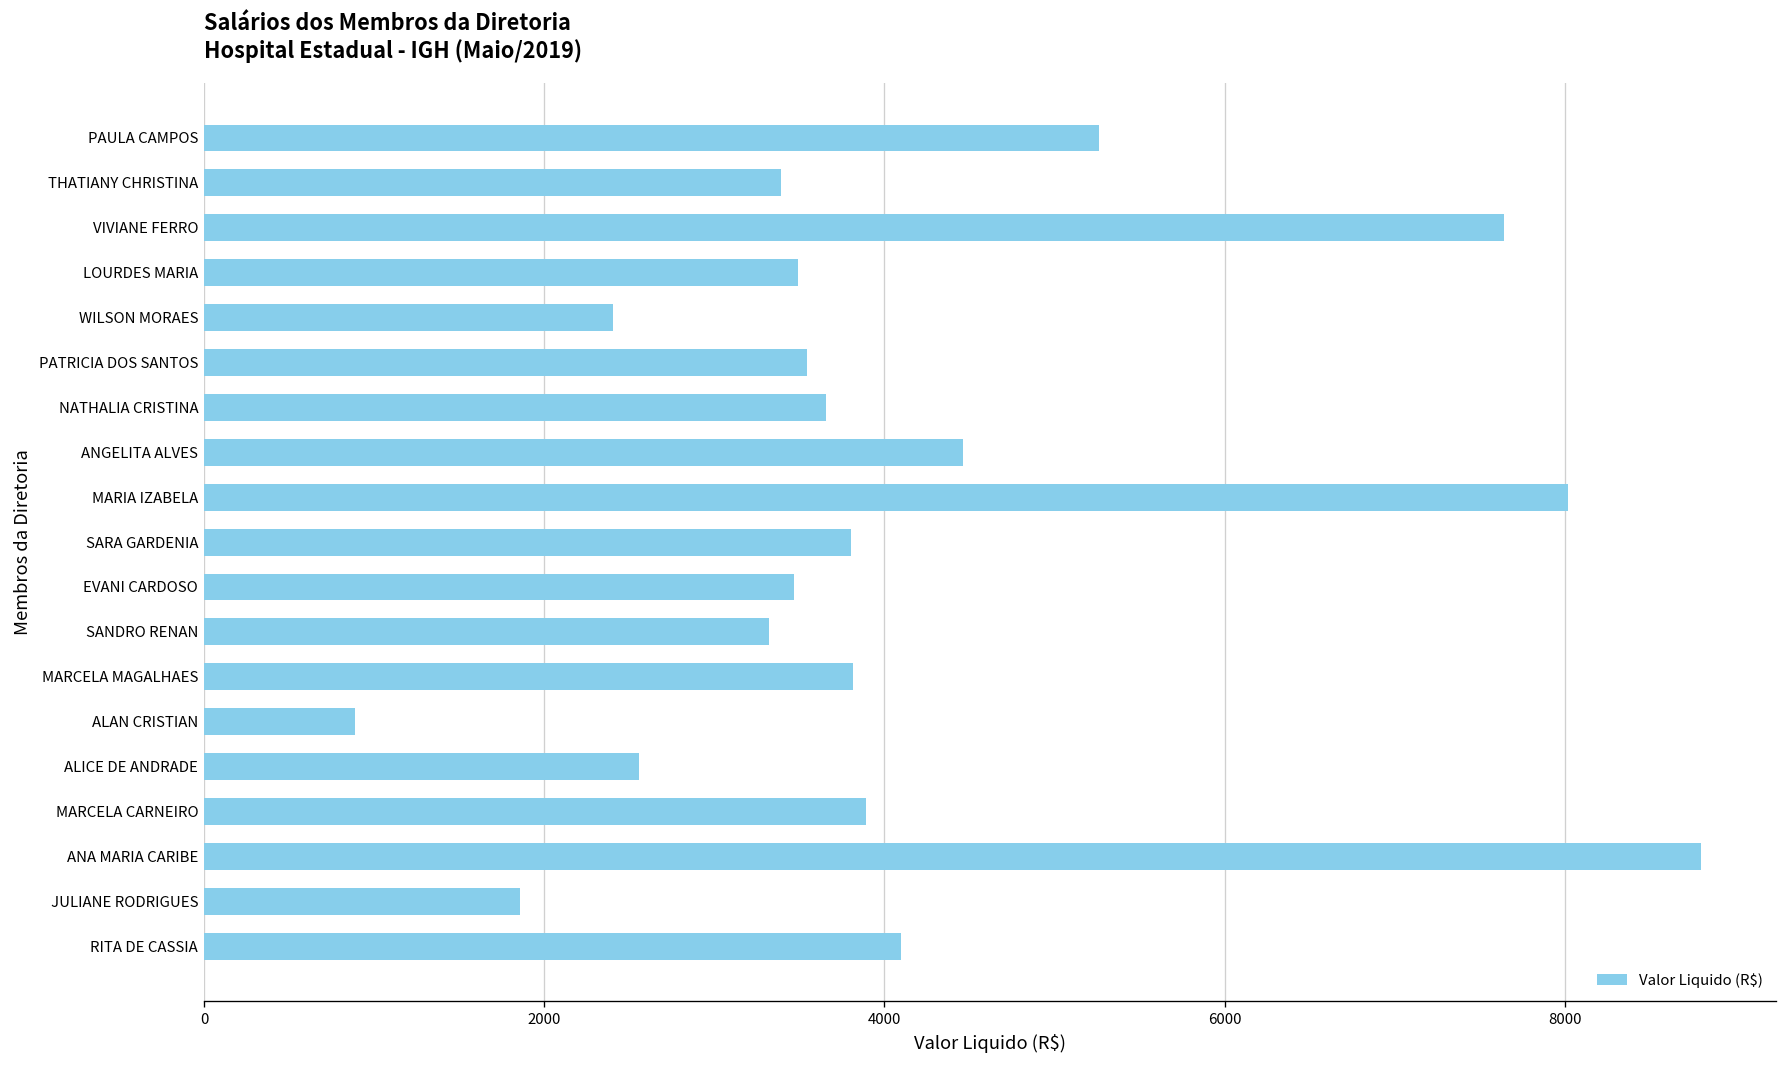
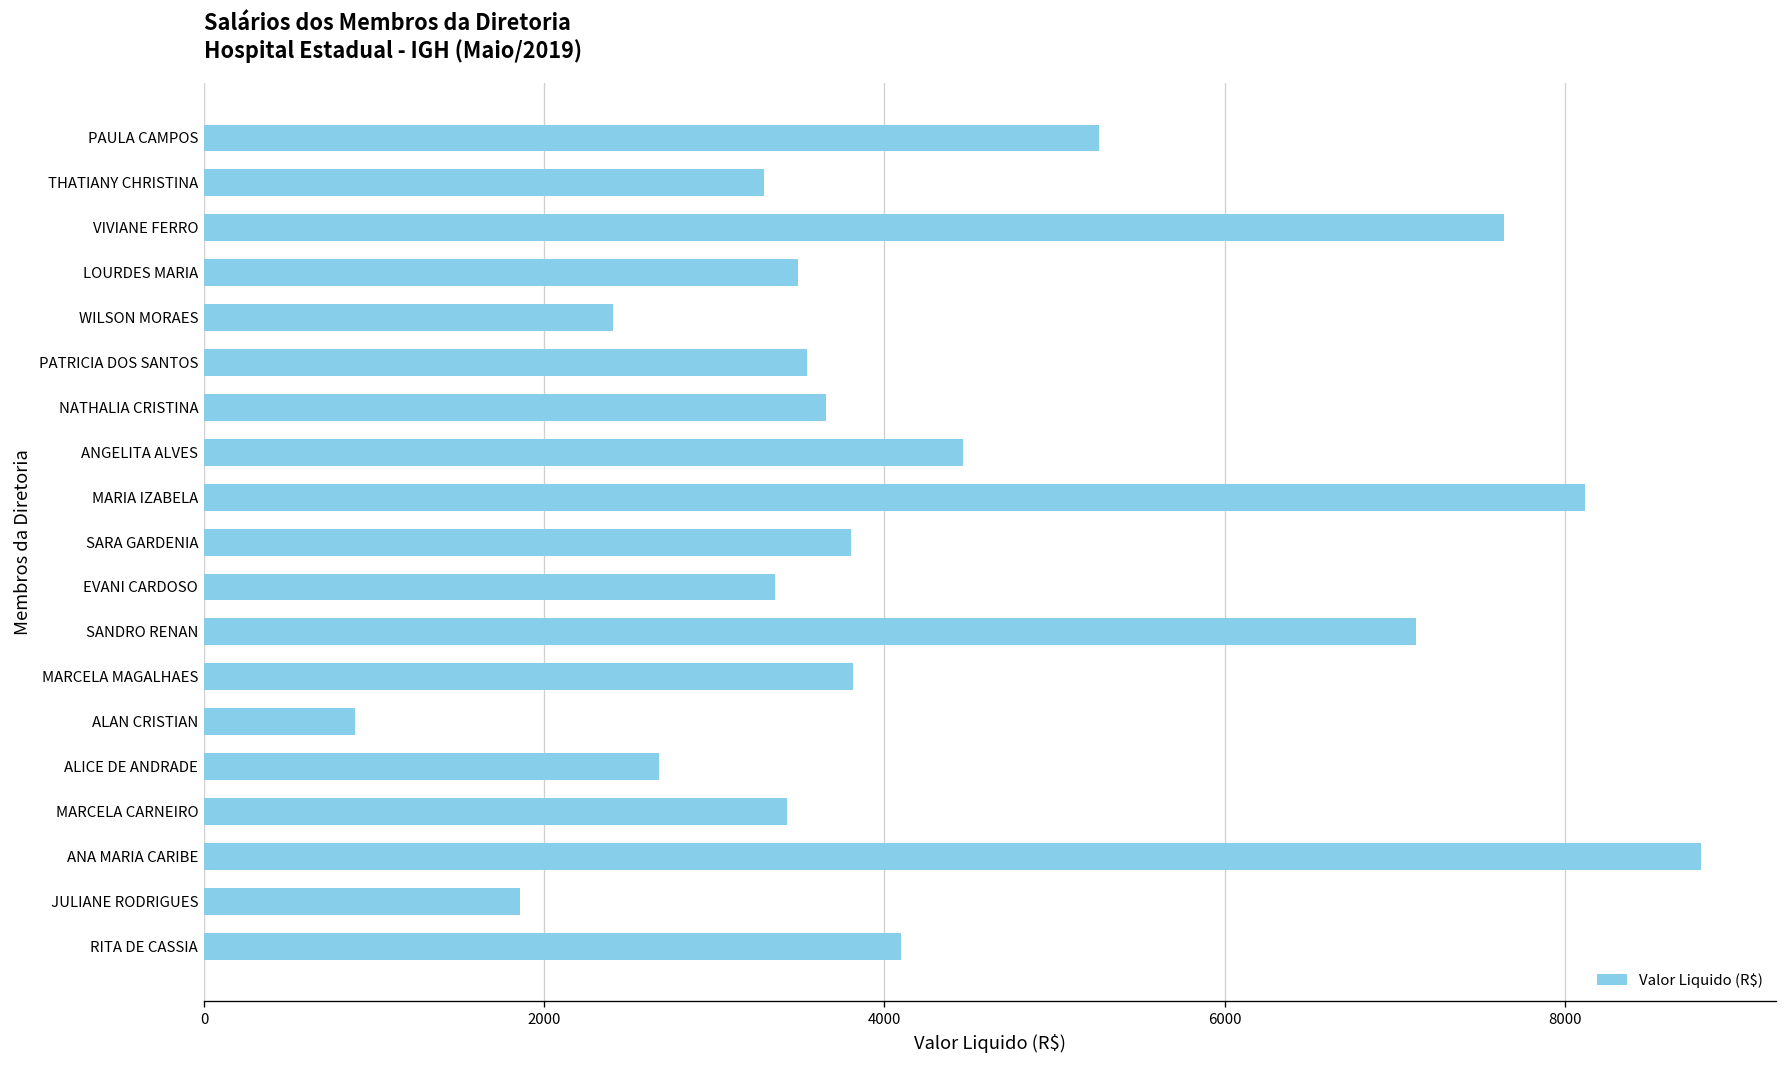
THATIANY CHRISTINA: 3390 -> 3290
MARIA IZABELA: 8020 -> 8120
EVANI CARDOSO: 3470 -> 3350
SANDRO RENAN: 3320 -> 7120
ALICE DE ANDRADE: 2560 -> 2680
MARCELA CARNEIRO: 3890 -> 3430
